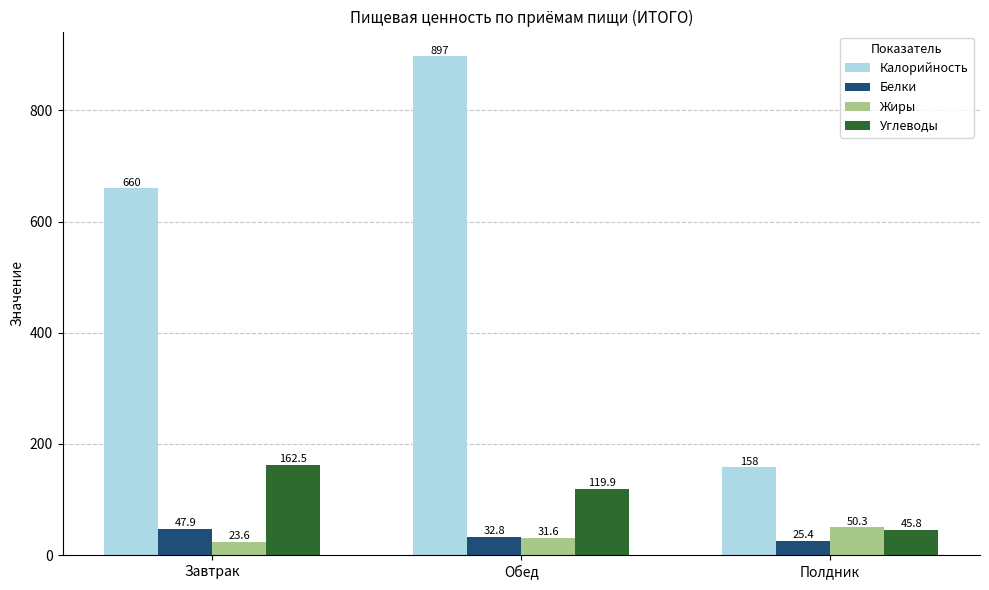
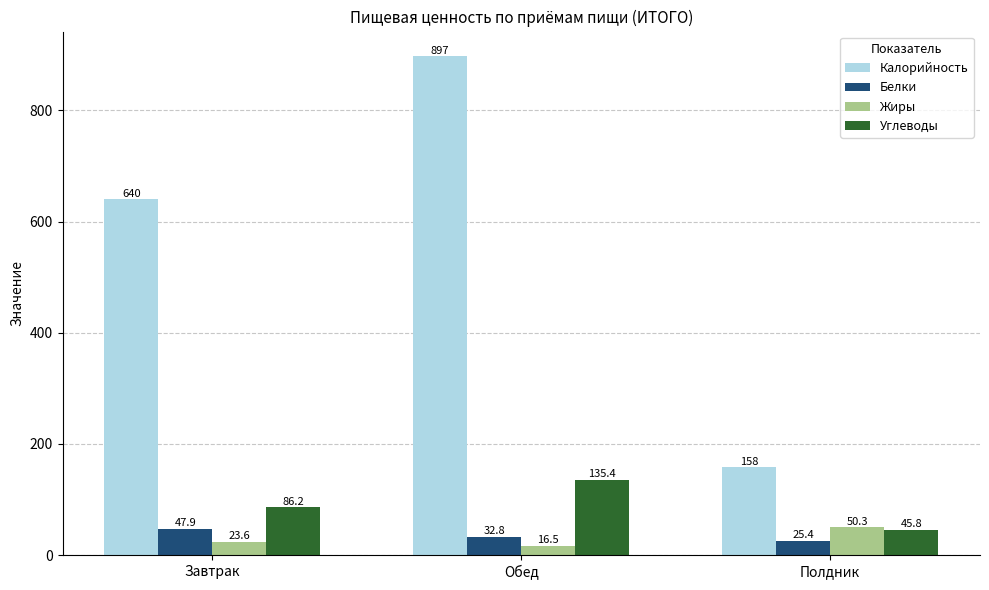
Калорийность, Завтрак: 660 -> 640
Углеводы, Завтрак: 162.5 -> 86.2
Жиры, Обед: 31.6 -> 16.5
Углеводы, Обед: 119.9 -> 135.4
